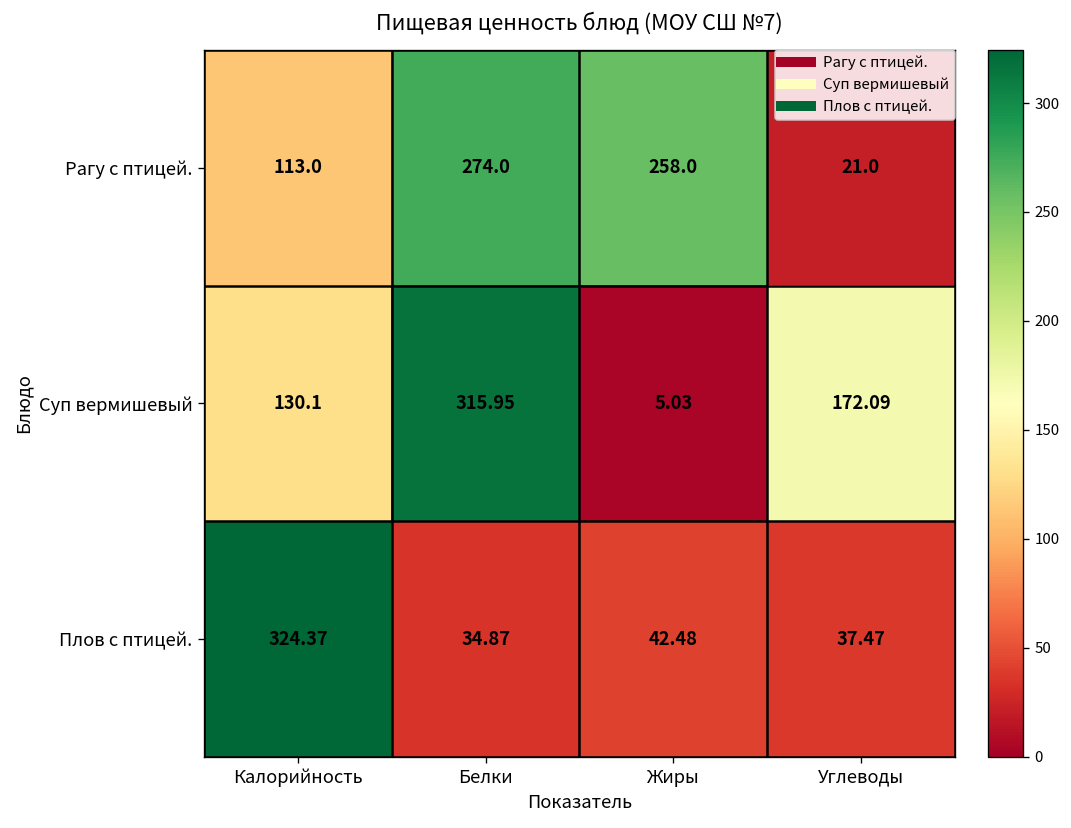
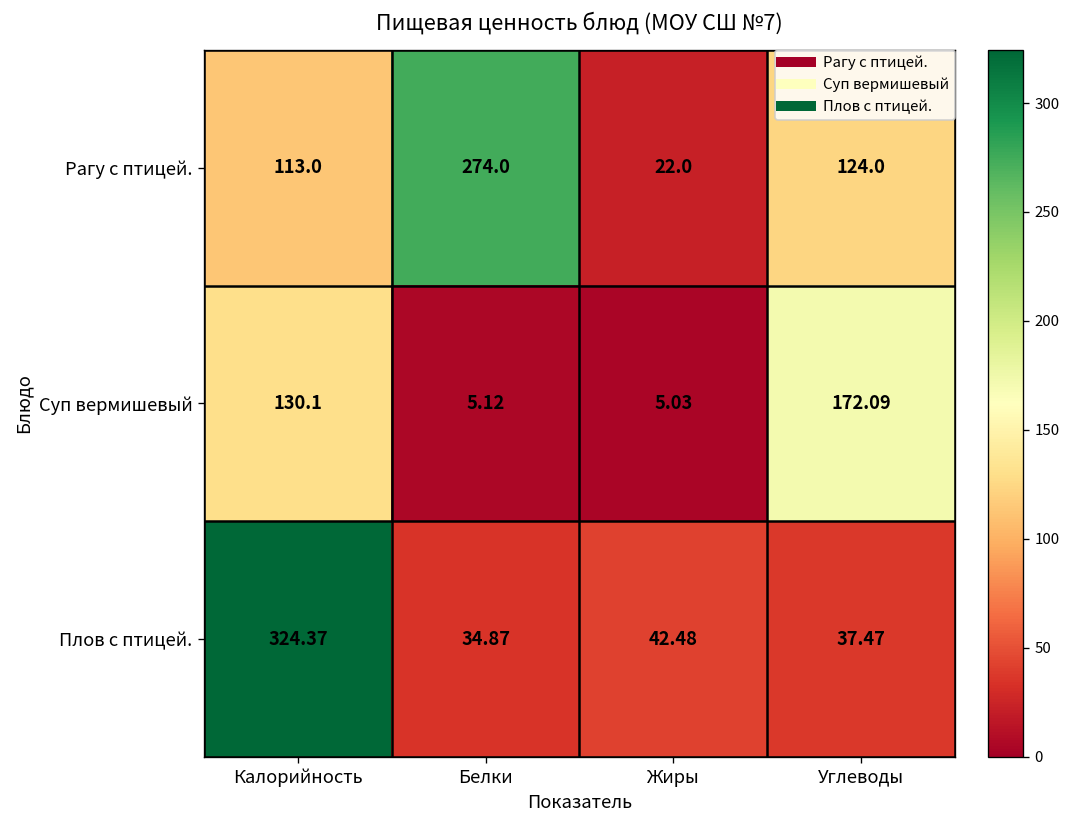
Рагу с птицей., Жиры: 258.0 -> 22.0
Рагу с птицей., Углеводы: 21.0 -> 124.0
Суп вермишевый, Белки: 315.95 -> 5.12
